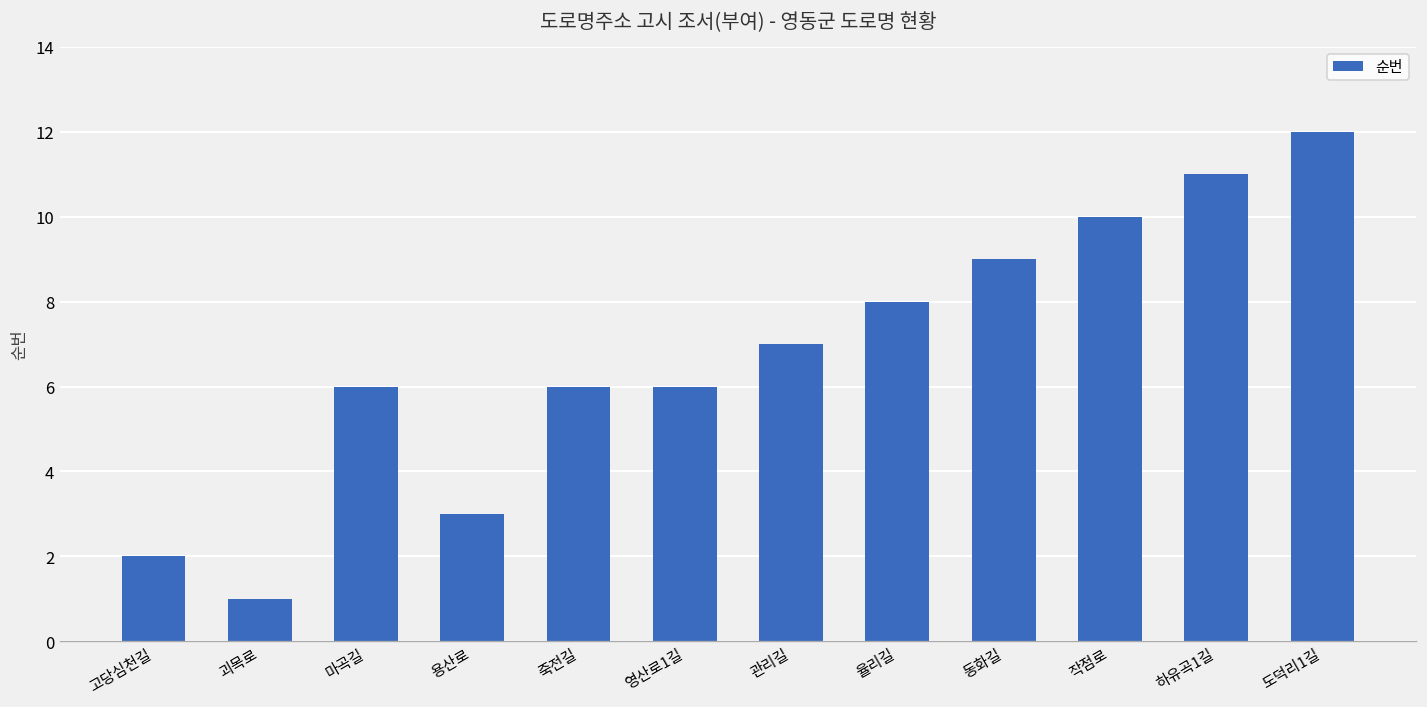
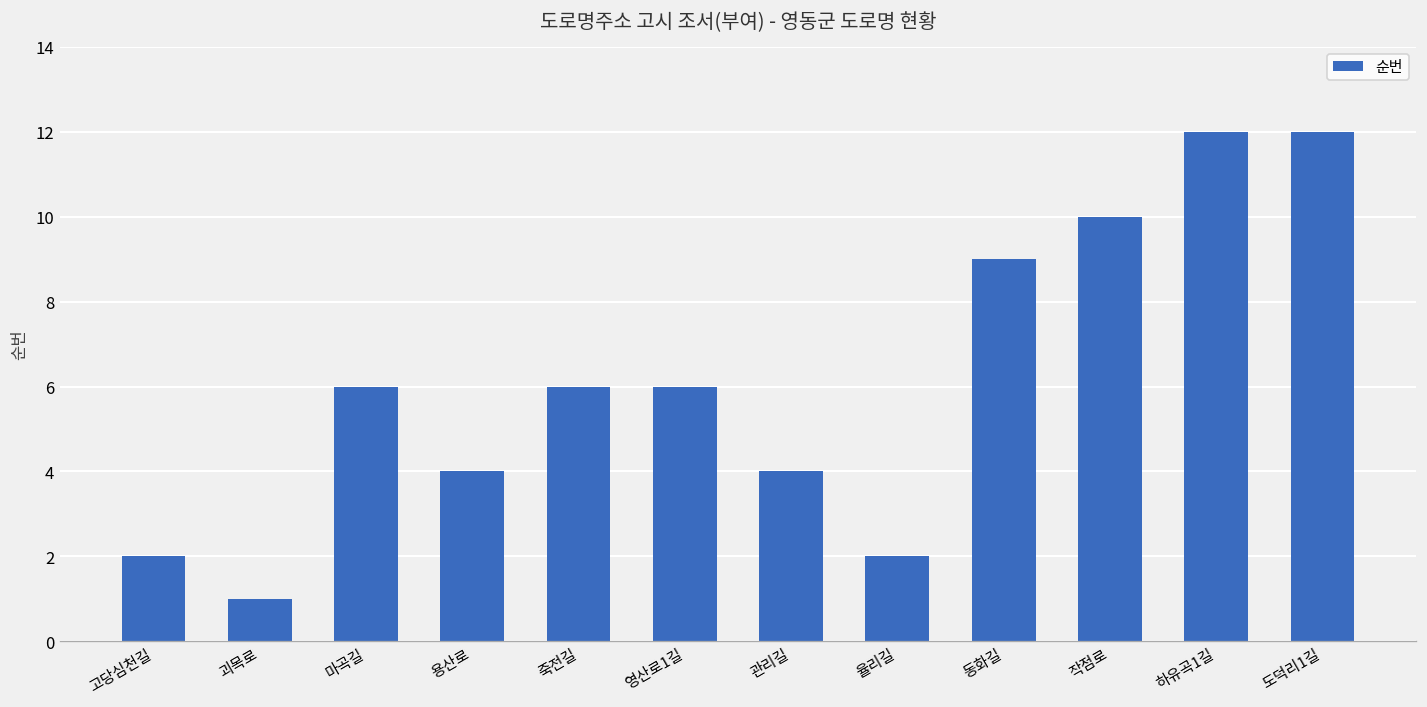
용산로: 3 -> 4
관리길: 7 -> 4
율리길: 8 -> 2
하유곡1길: 11 -> 12
